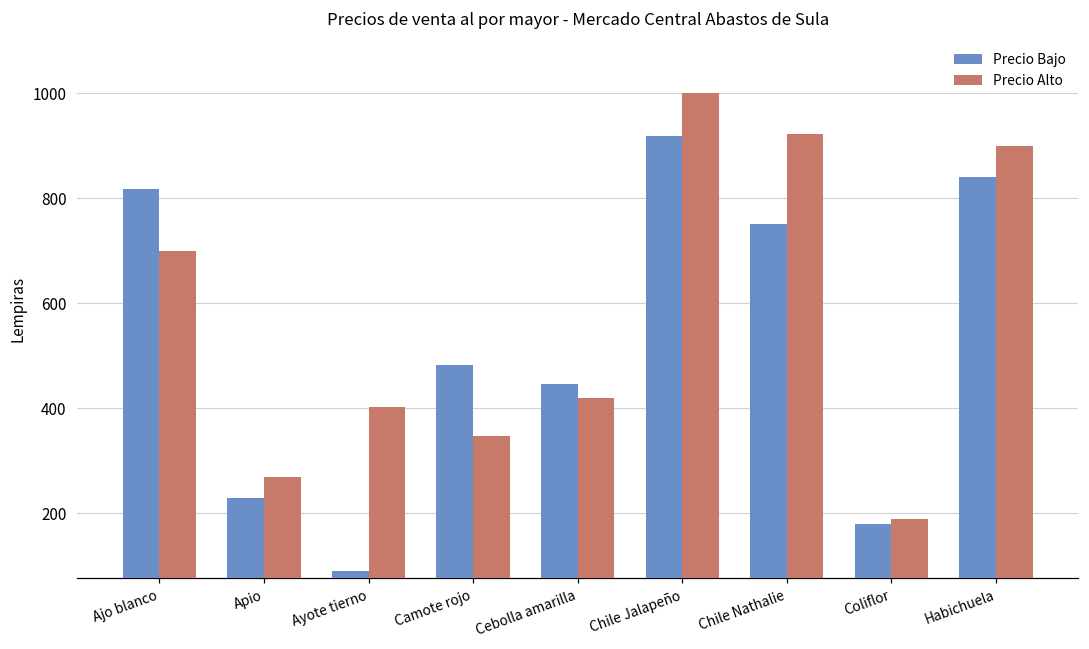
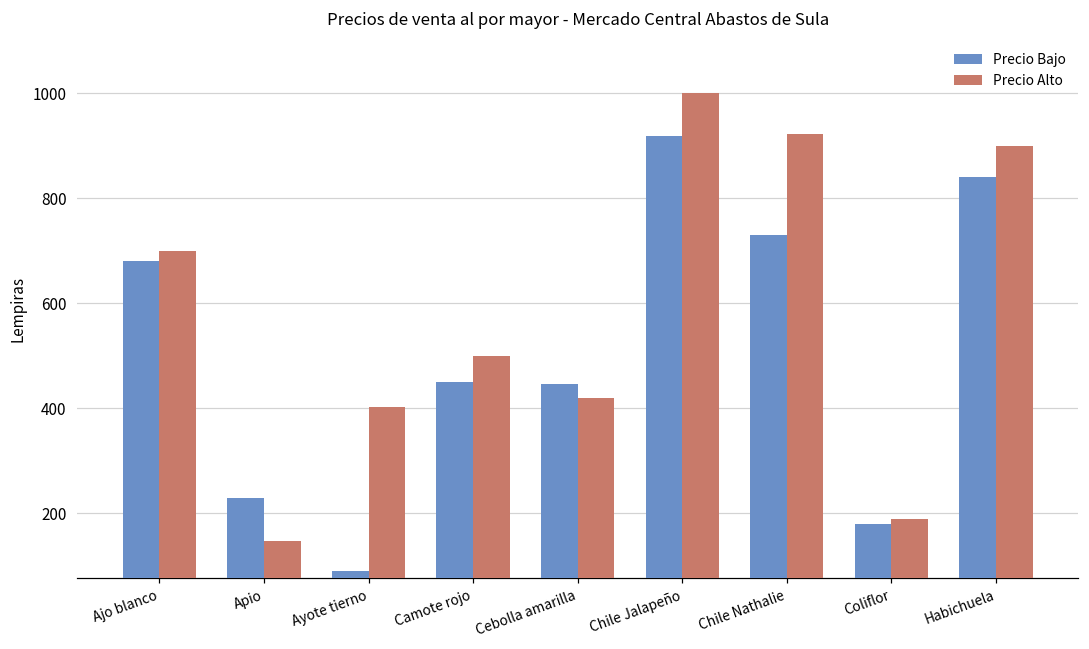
Precio Bajo, Ajo blanco: 820 -> 680
Precio Alto, Apio: 270 -> 150
Precio Bajo, Camote rojo: 480 -> 450
Precio Alto, Camote rojo: 350 -> 500
Precio Bajo, Chile Nathalie: 750 -> 730
